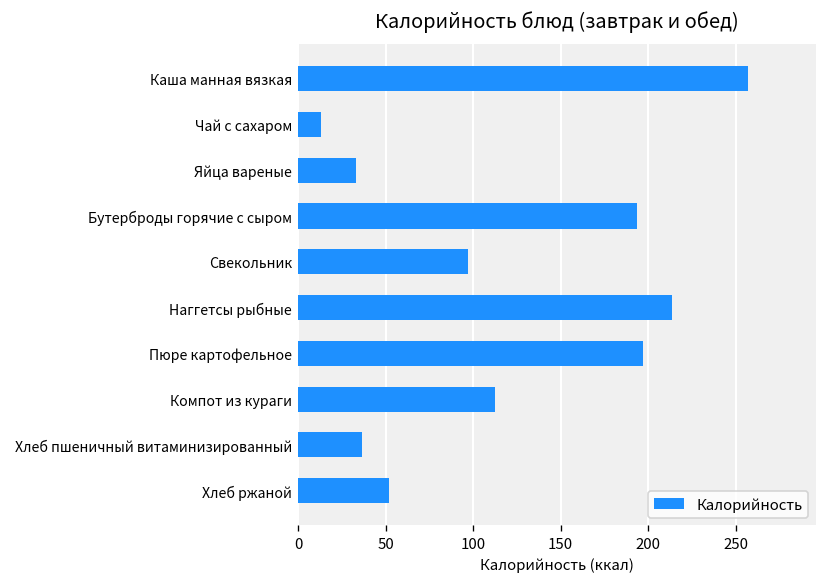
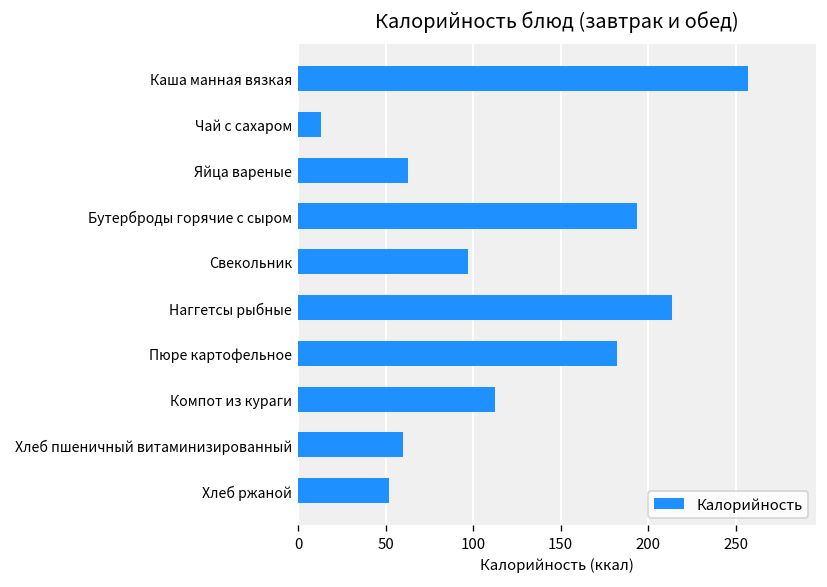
Яйца вареные: 33 -> 63
Пюре картофельное: 197 -> 182
Хлеб пшеничный витаминизированный: 37 -> 60
